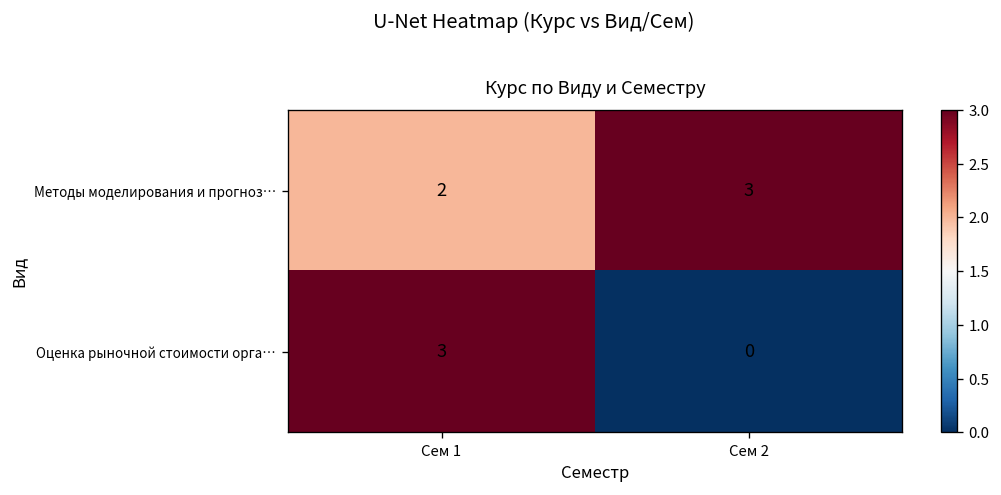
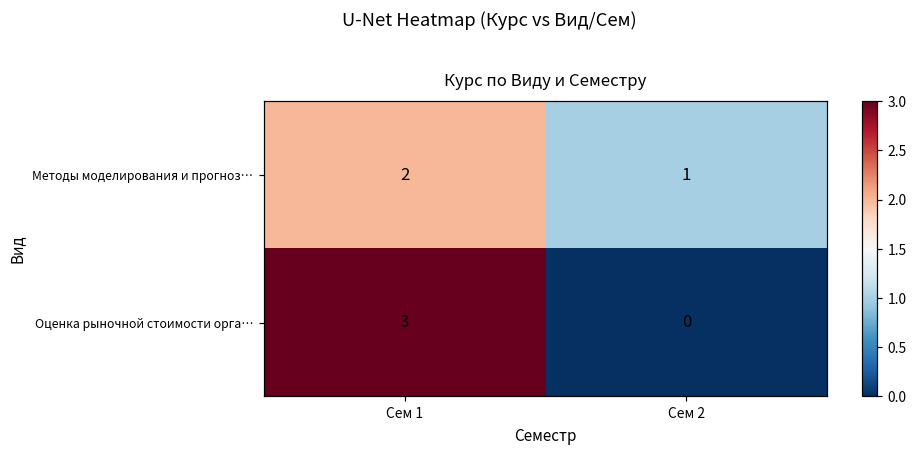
Методы моделирования и прогноз…, Сем 2: 3 -> 1
